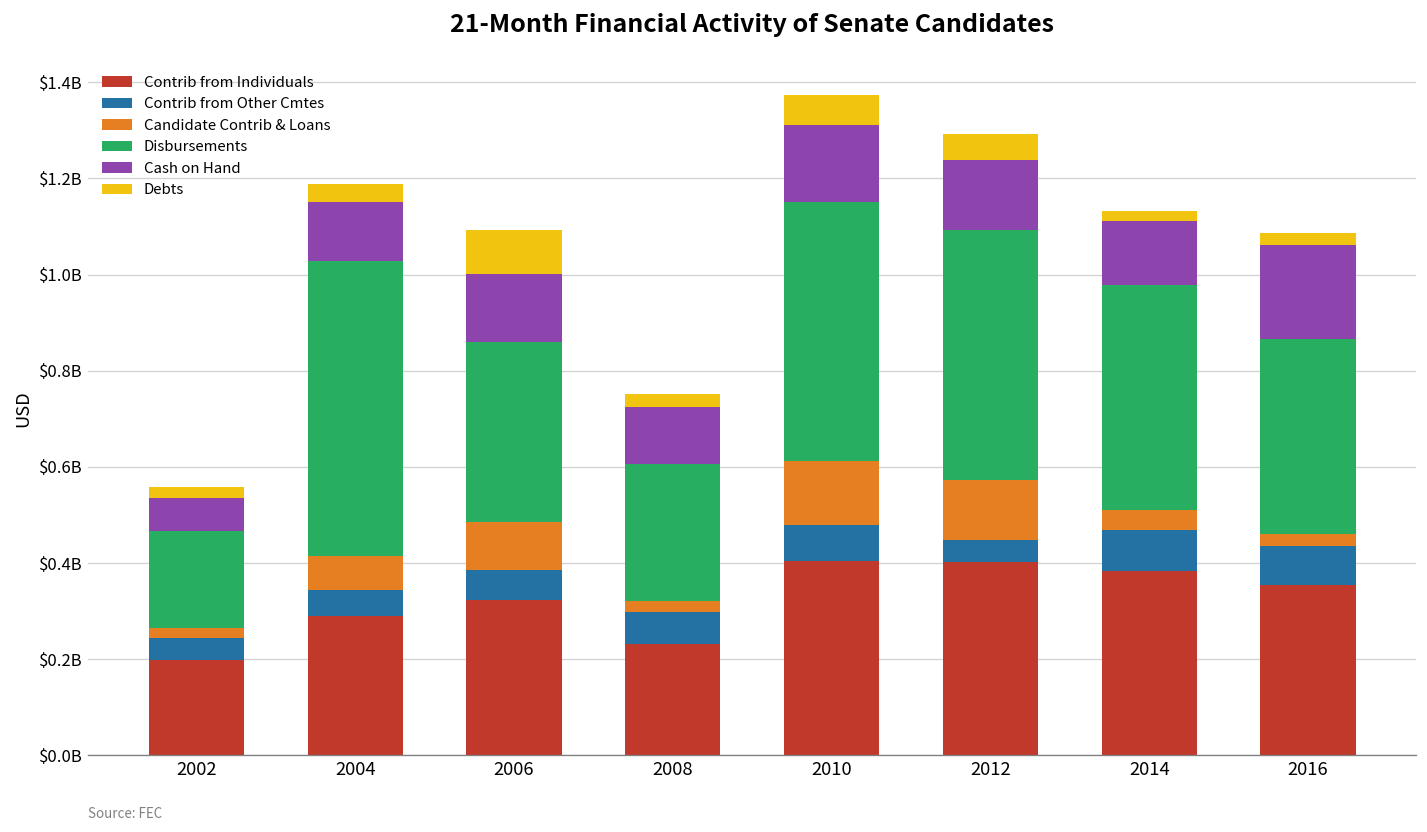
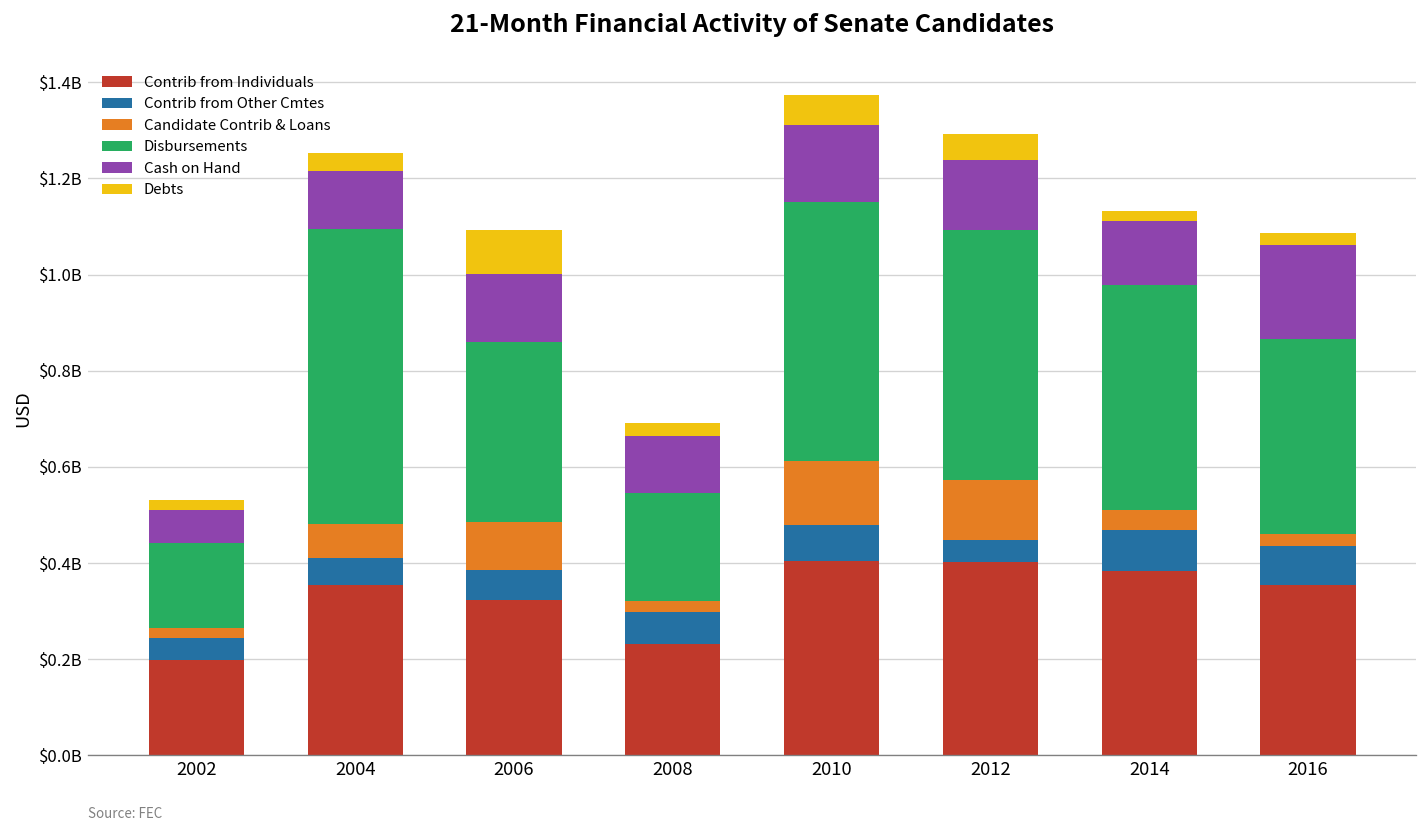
Disbursements, 2002: $200000000 -> $180000000
Contrib from Individuals, 2004: $290000000 -> $360000000
Disbursements, 2008: $290000000 -> $230000000
